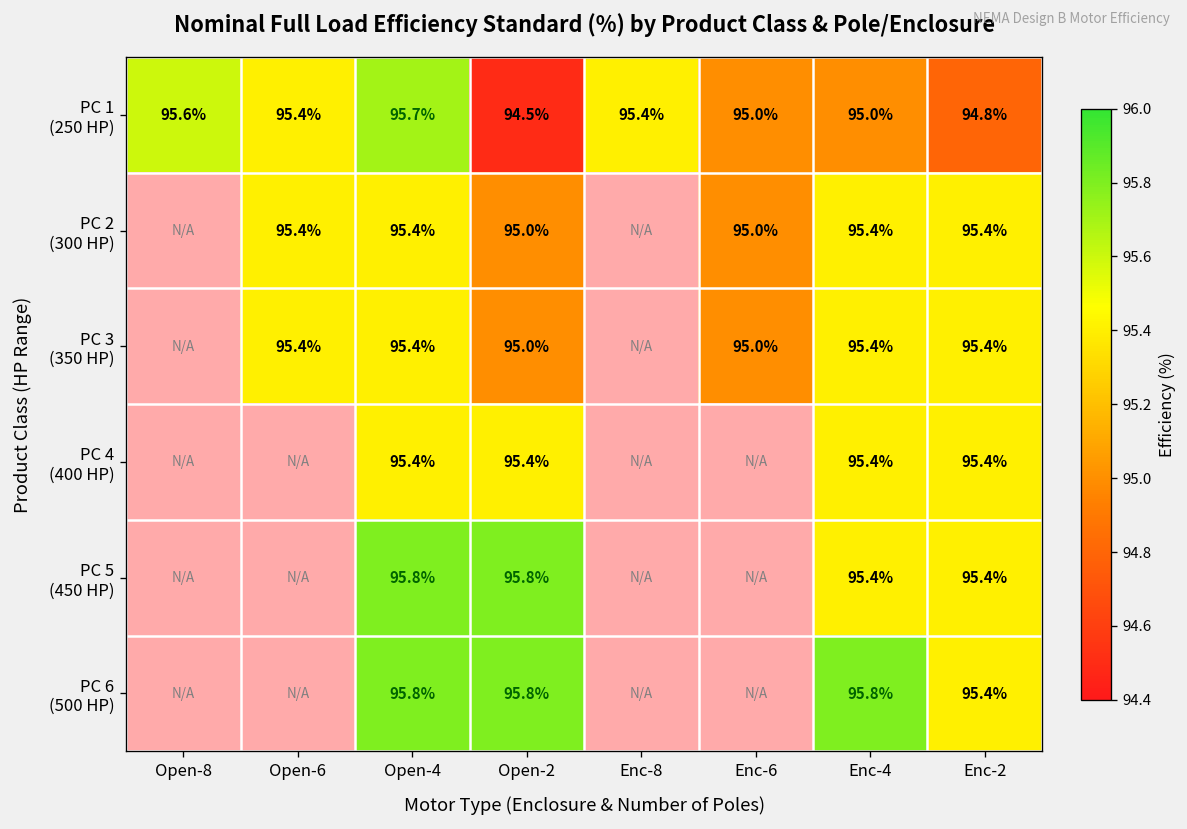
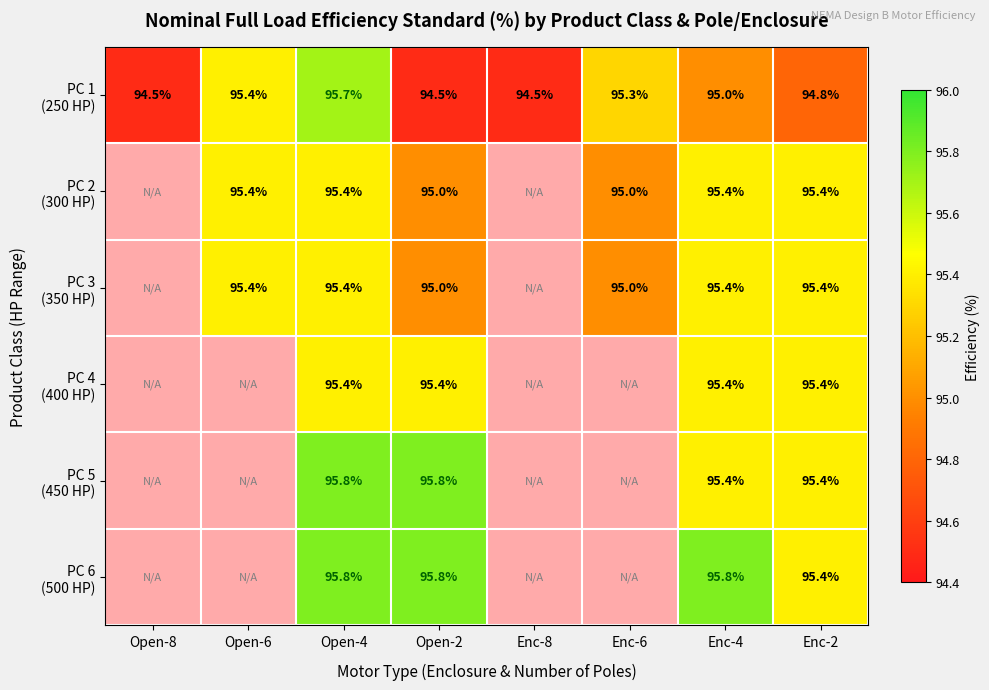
PC 1 (250 HP), Open-8: 95.6% -> 94.5%
PC 1 (250 HP), Enc-8: 95.4% -> 94.5%
PC 1 (250 HP), Enc-6: 95.0% -> 95.3%
